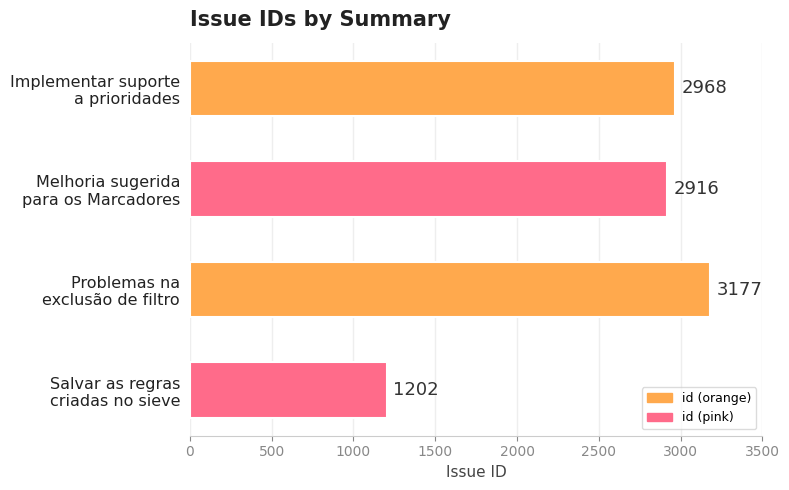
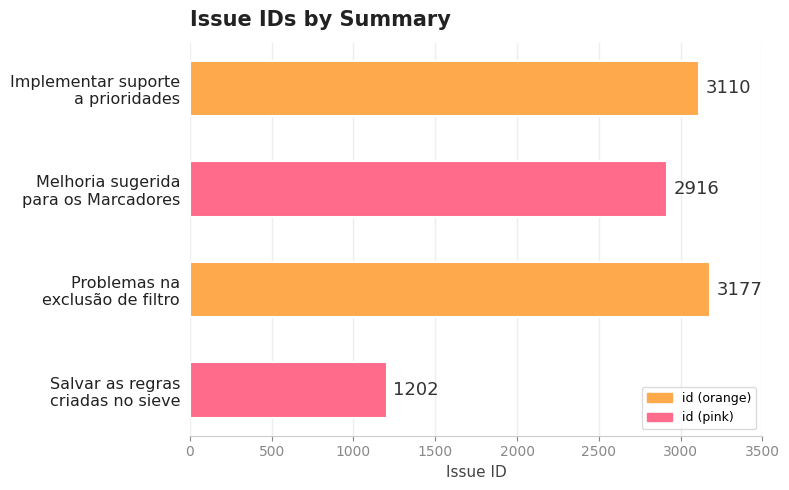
Implementar suporte a prioridades: 2968 -> 3110
